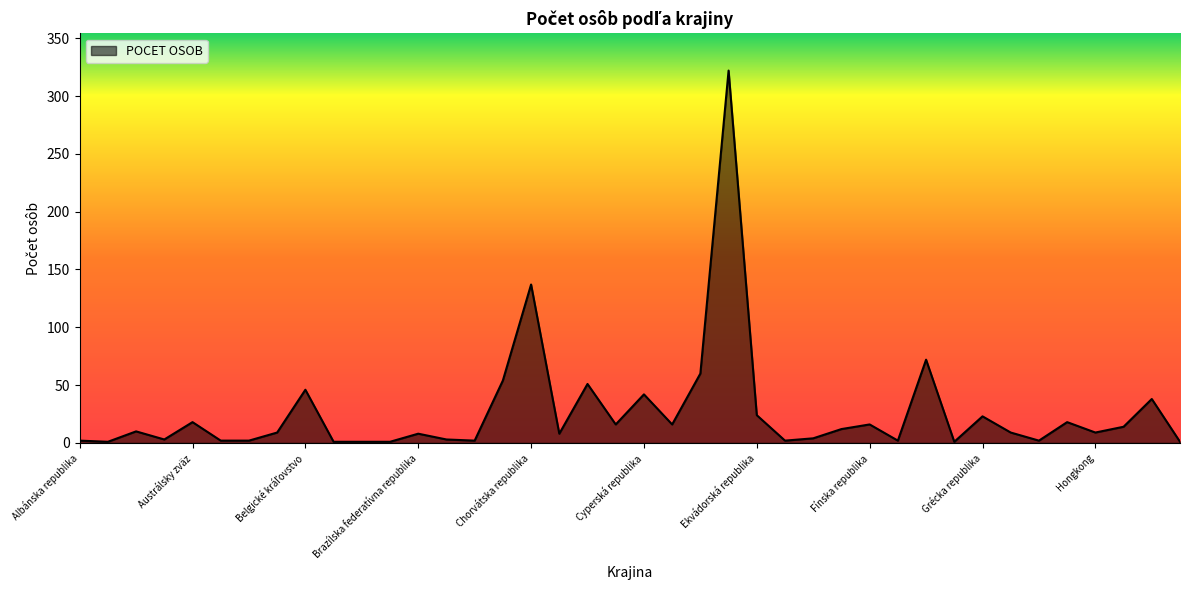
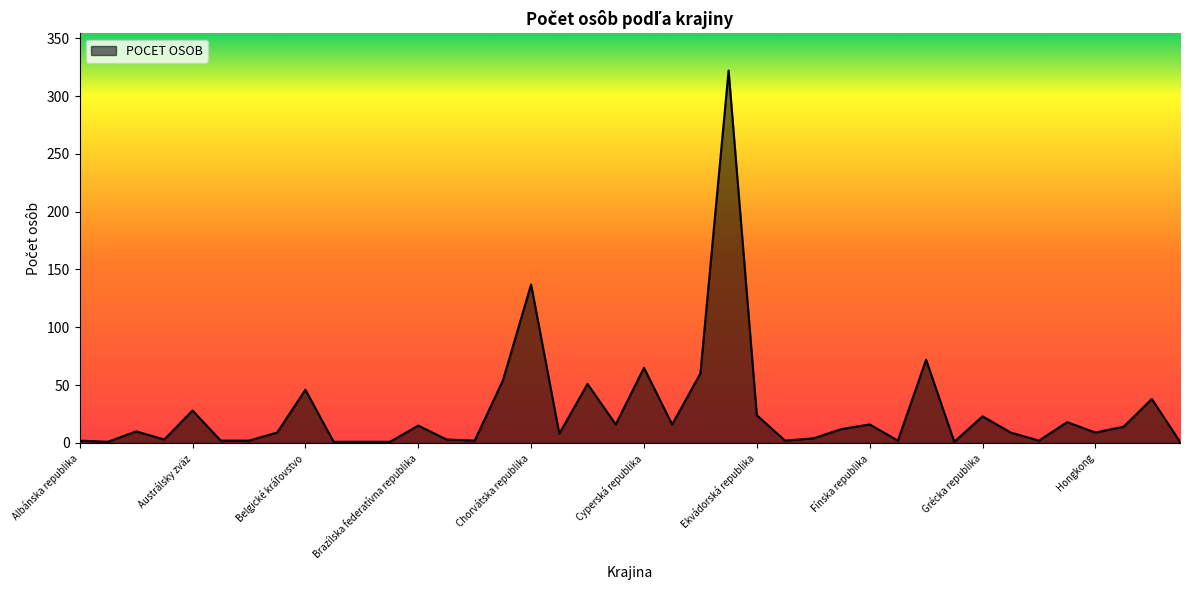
Austrálsky zväz: 18 -> 28
Brazílska federatívna republika: 8 -> 15
Cyperská republika: 42 -> 65
